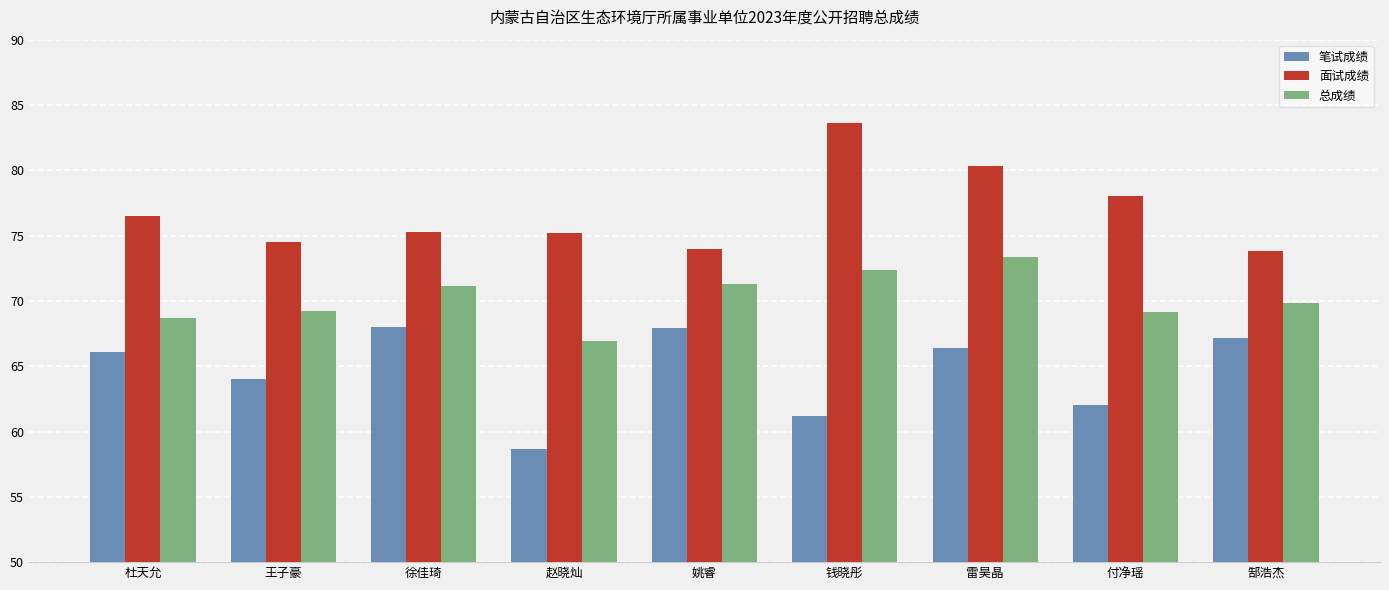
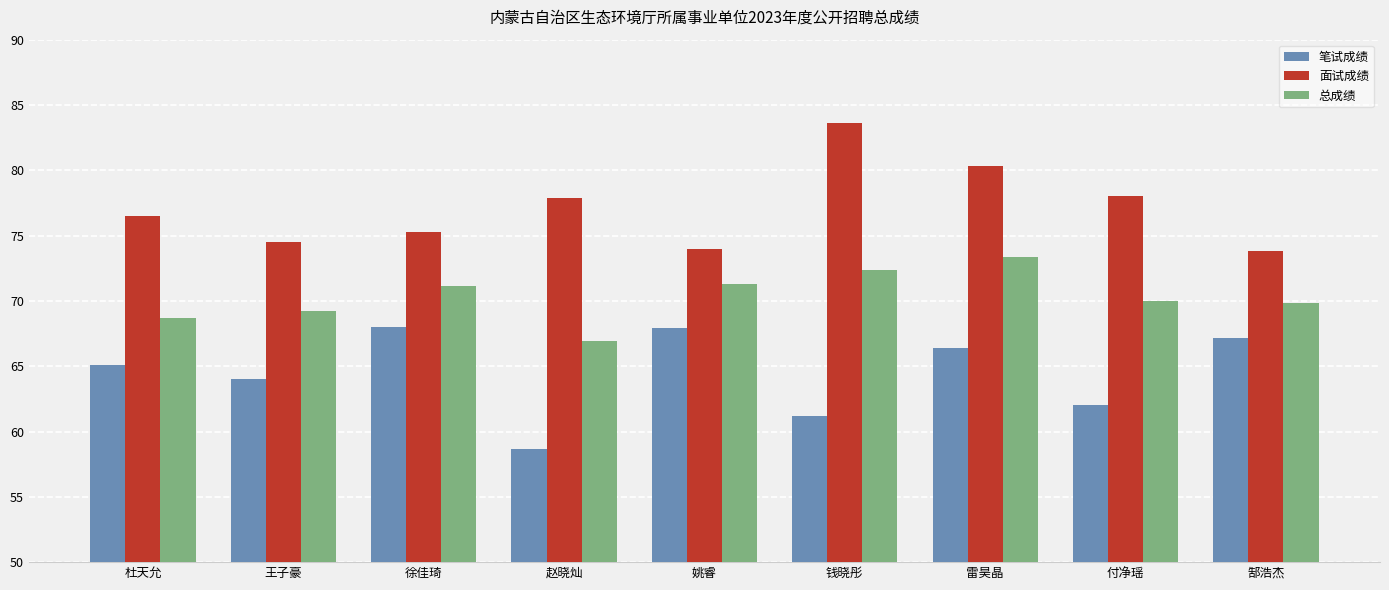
笔试成绩, 杜天允: 66.1 -> 65.1
面试成绩, 赵晓灿: 75.2 -> 77.9
总成绩, 付净瑶: 69.1 -> 70.0
